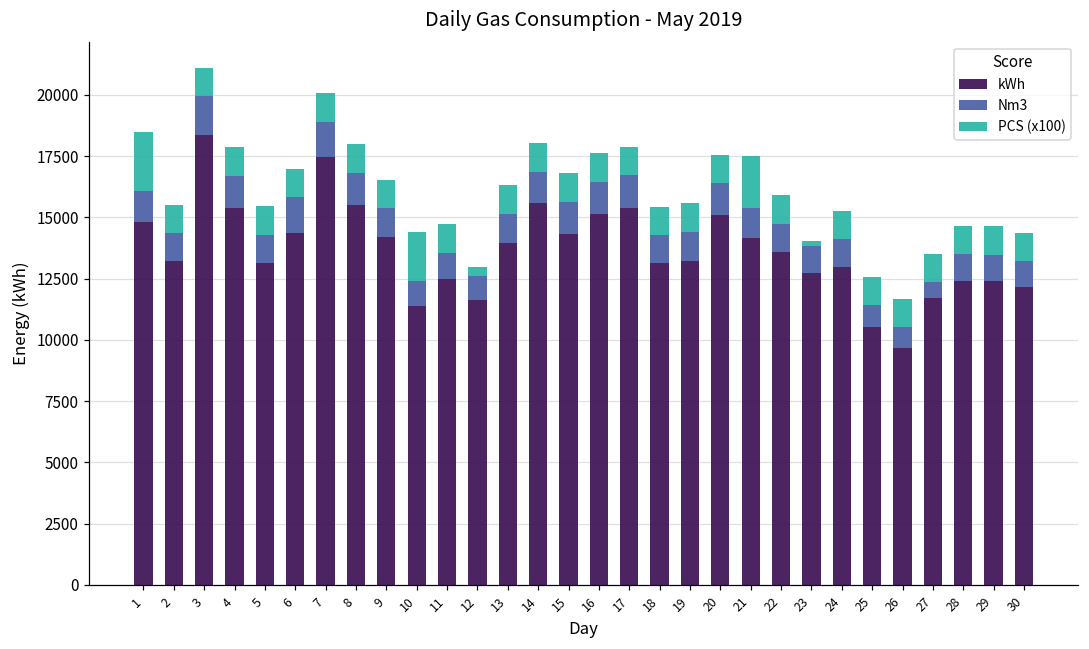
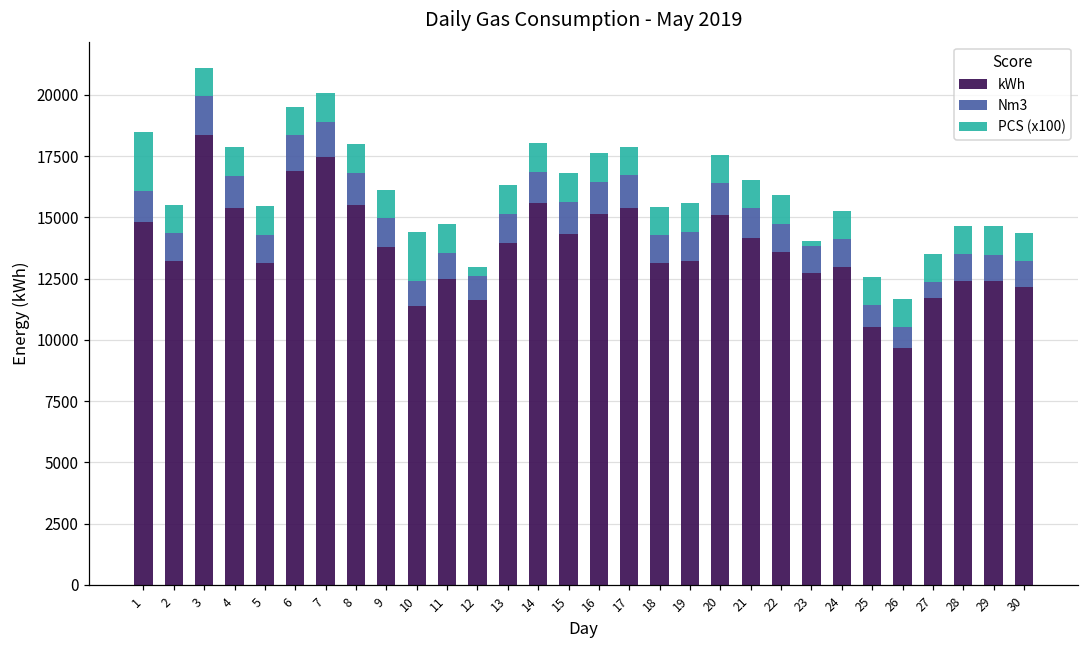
kWh, 6: 14400 -> 16900
kWh, 9: 14200 -> 13800
PCS (x100), 21: 2200 -> 1200
